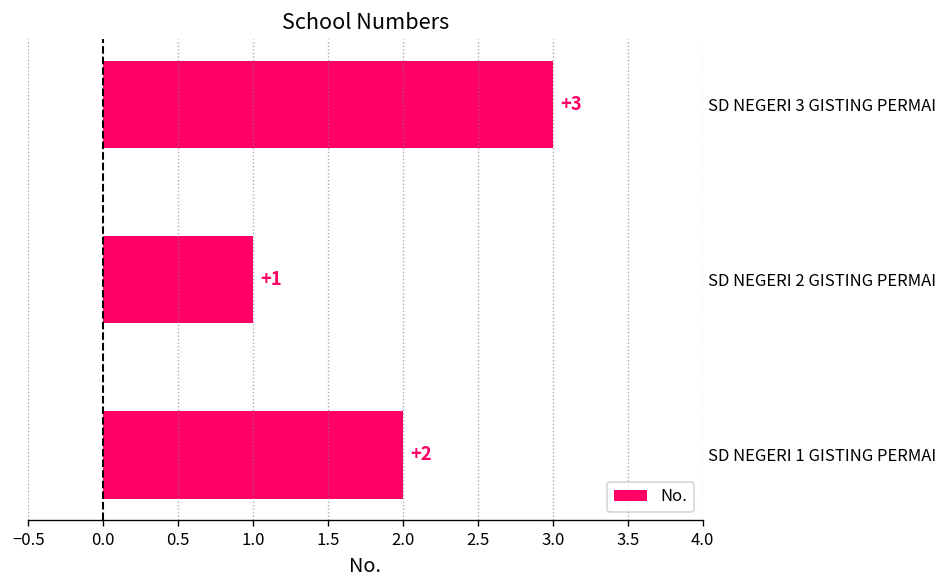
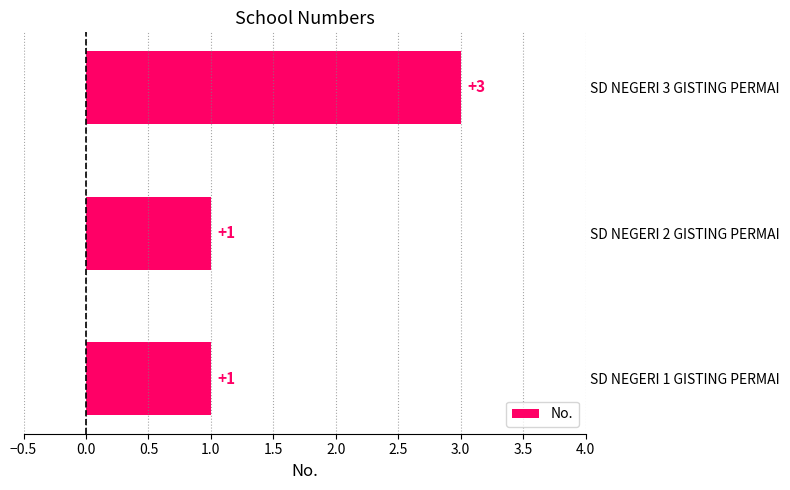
SD NEGERI 1 GISTING PERMAI: +2 -> +1
